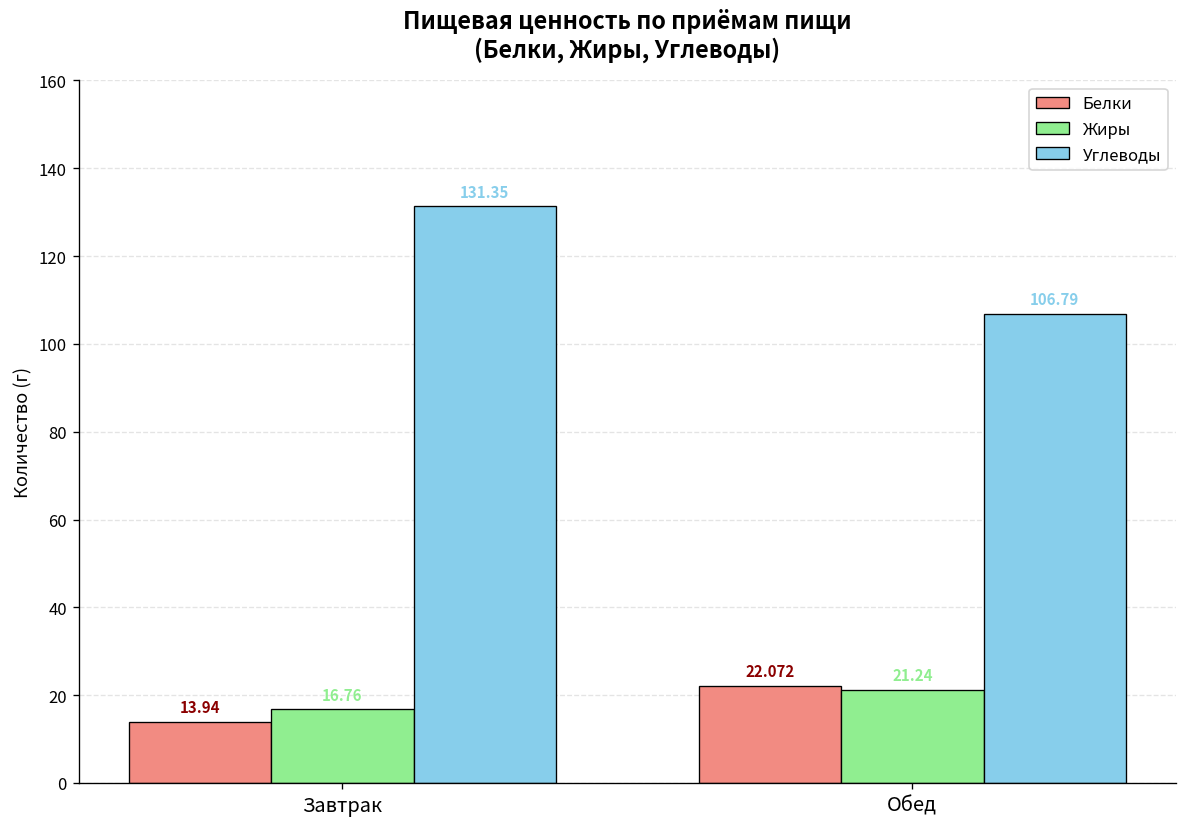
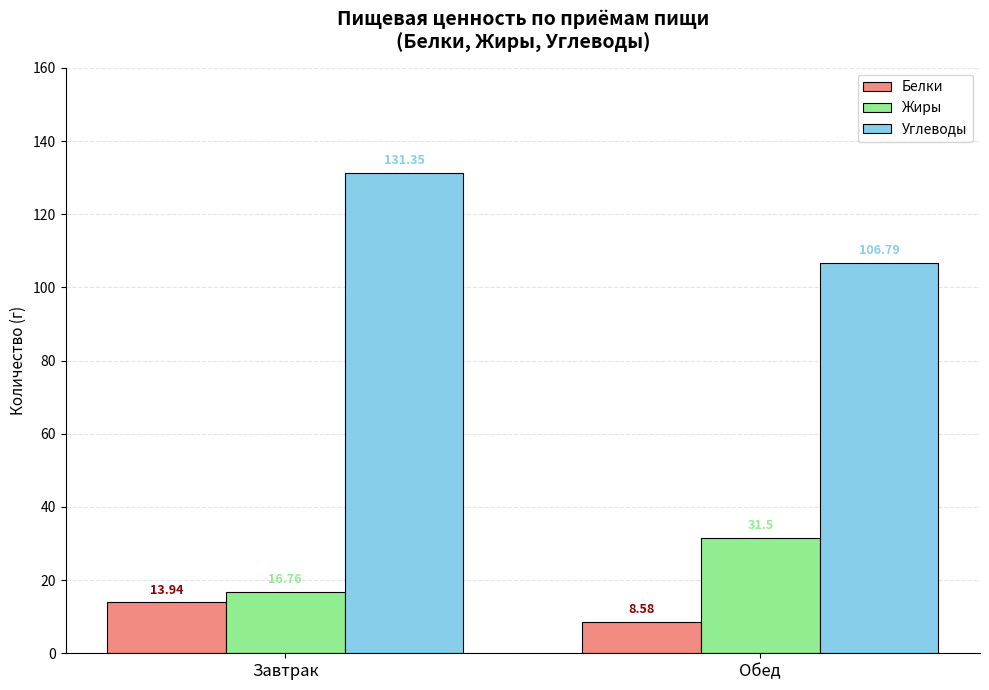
Белки, Обед: 22.072 -> 8.58
Жиры, Обед: 21.24 -> 31.5
